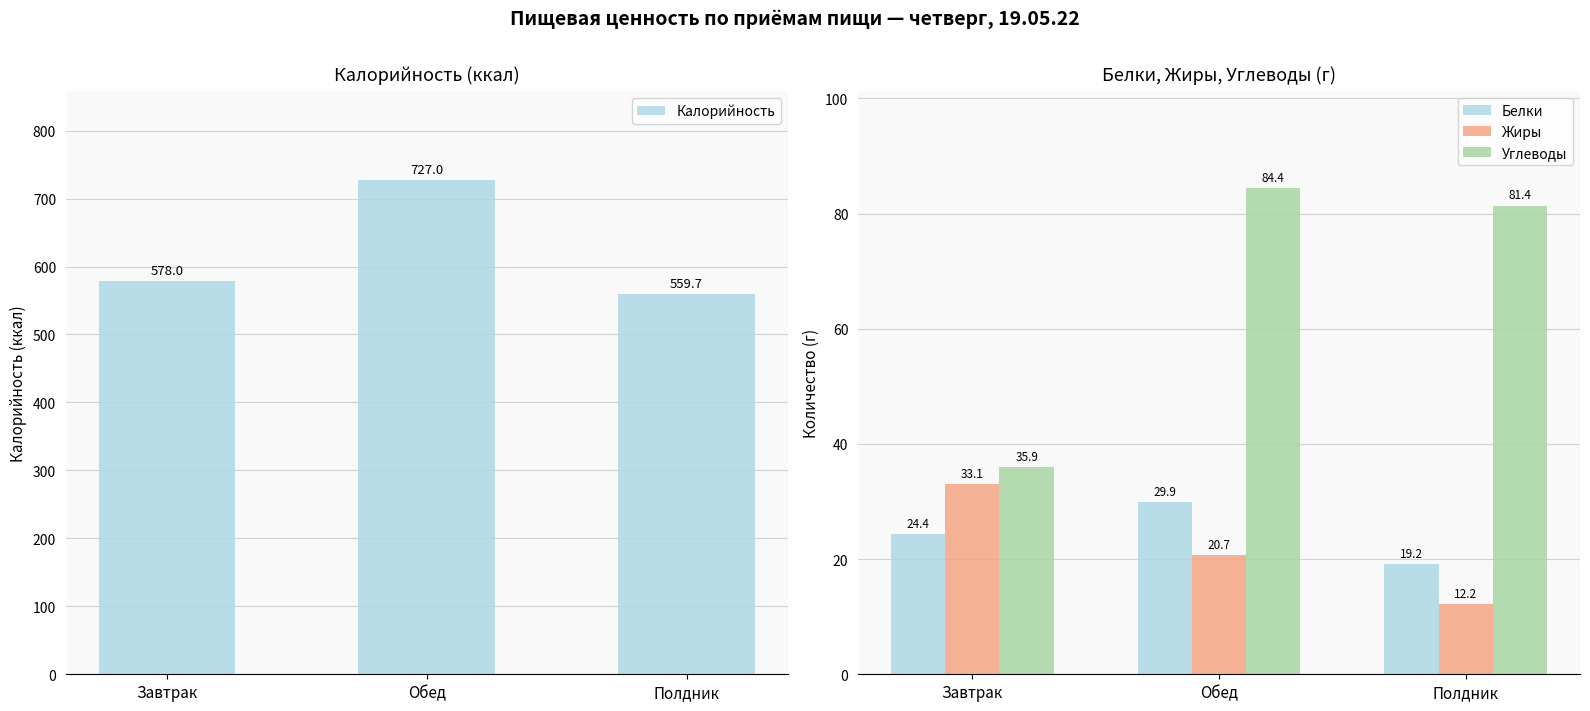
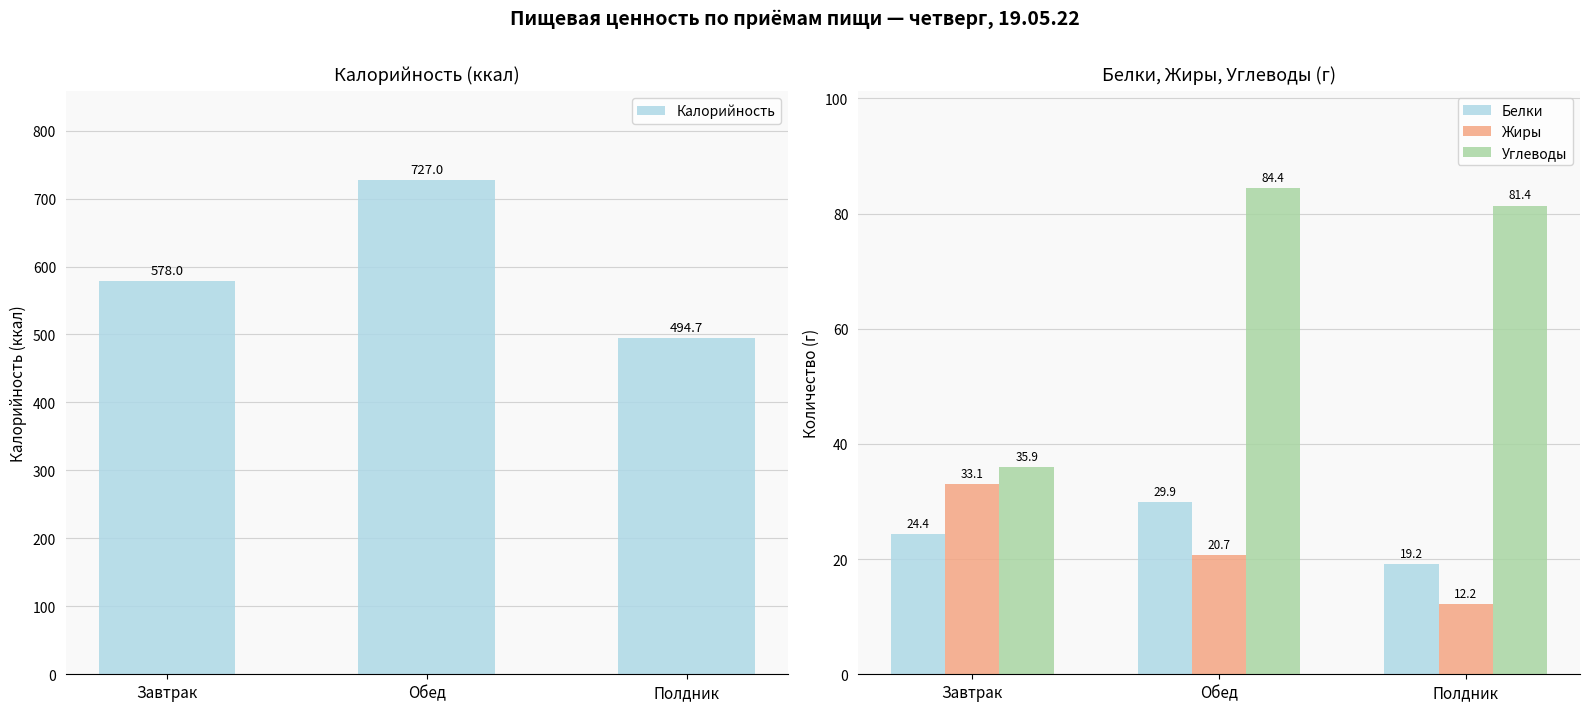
Калорийность (ккал), Полдник: 559.7 -> 494.7
